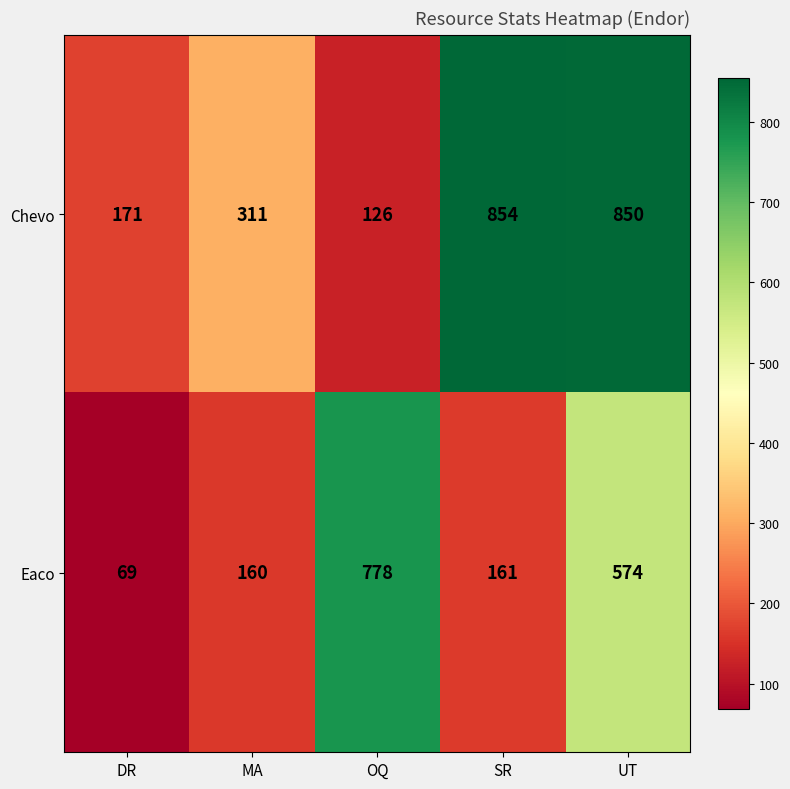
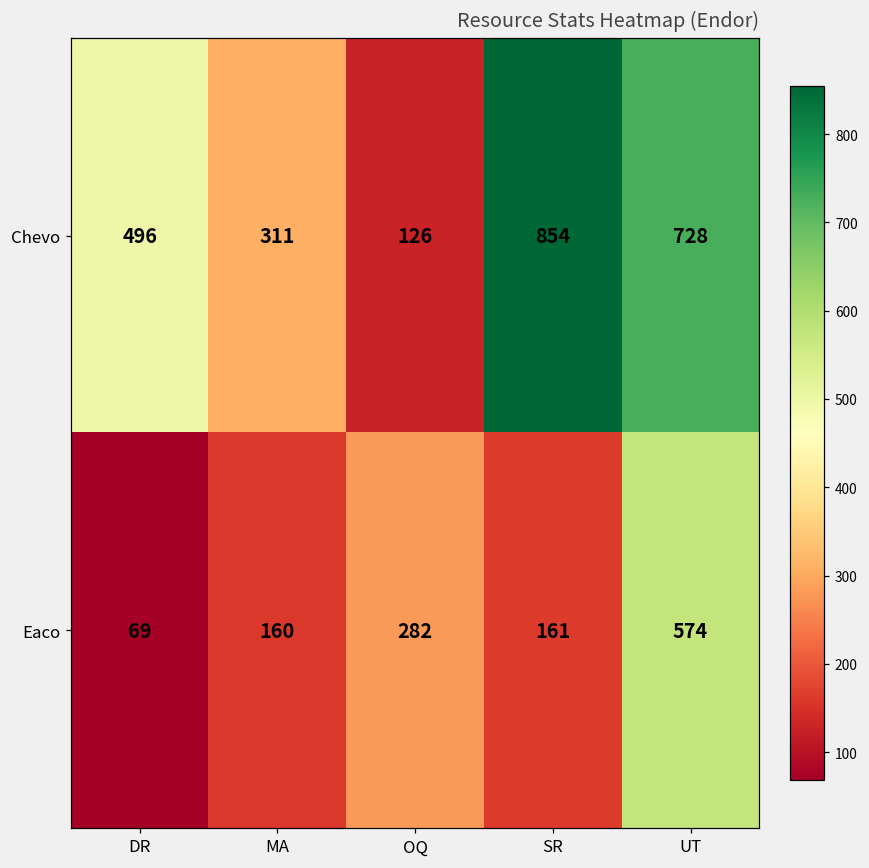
Chevo, DR: 171 -> 496
Chevo, UT: 850 -> 728
Eaco, OQ: 778 -> 282
